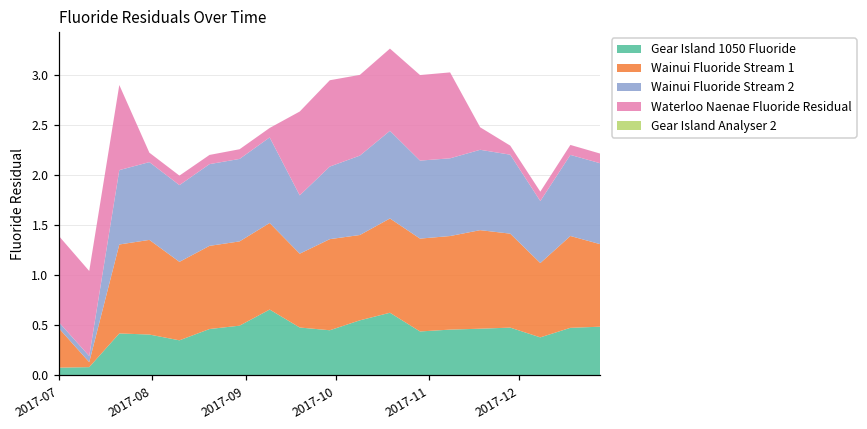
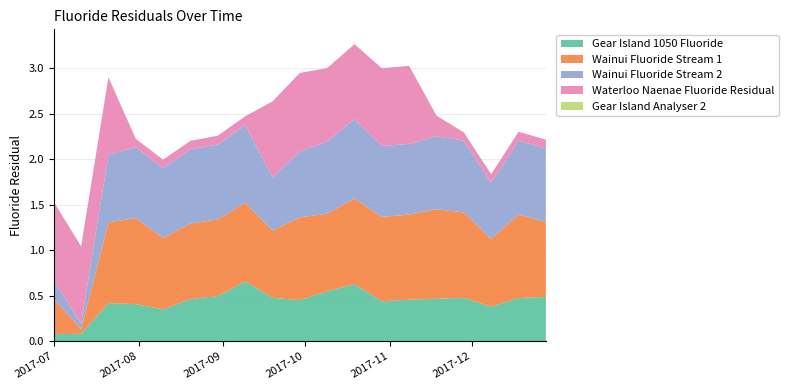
Wainui Fluoride Stream 2, 2017-07: 0.1 -> 0.2
